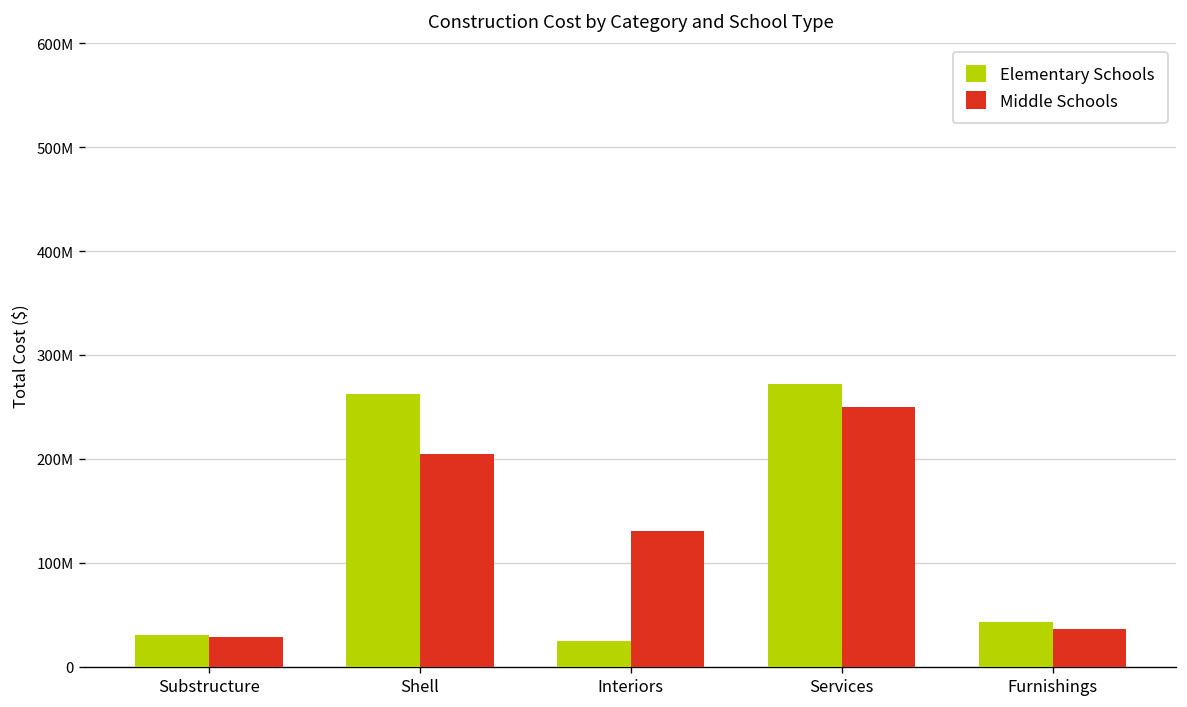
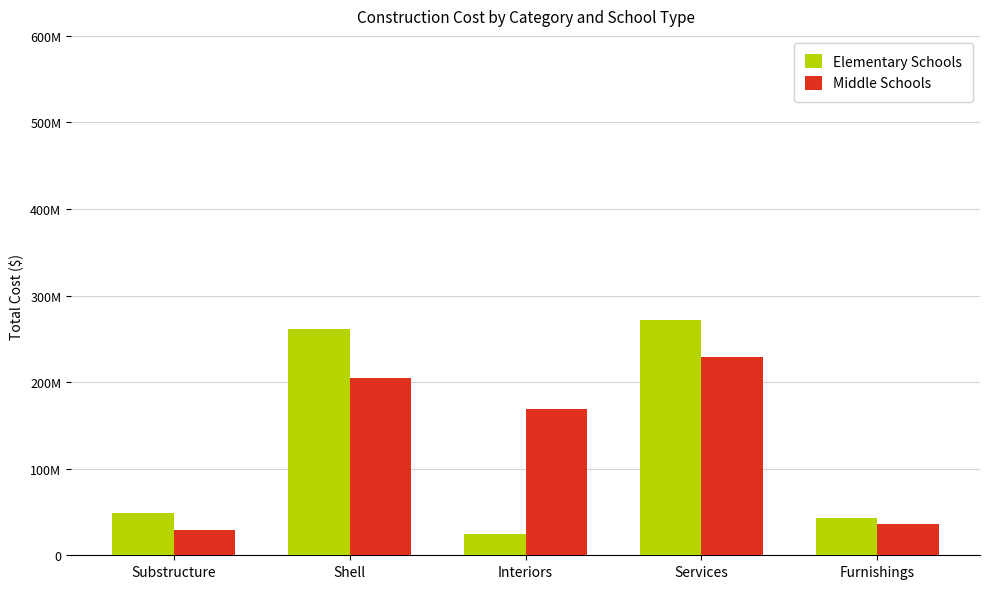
Elementary Schools, Substructure: 30000000 -> 50000000
Middle Schools, Interiors: 130000000 -> 170000000
Middle Schools, Services: 250000000 -> 230000000
